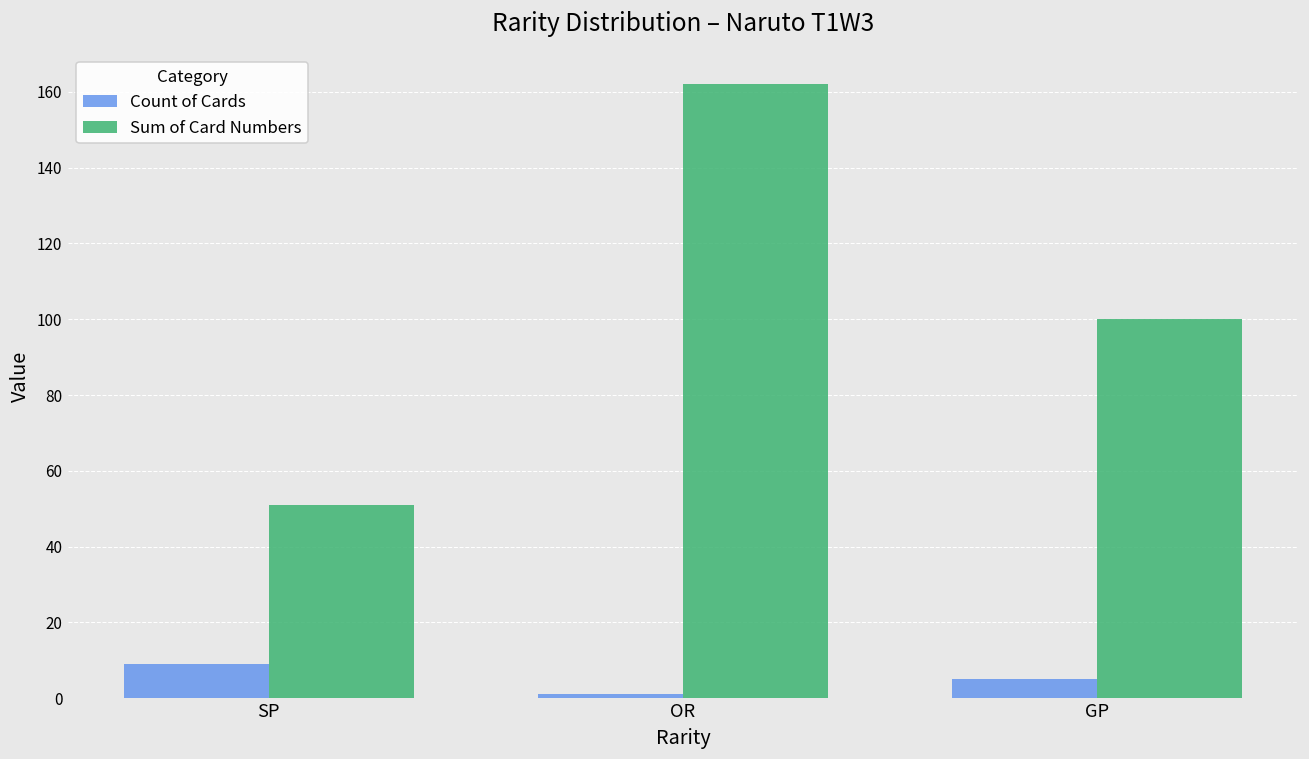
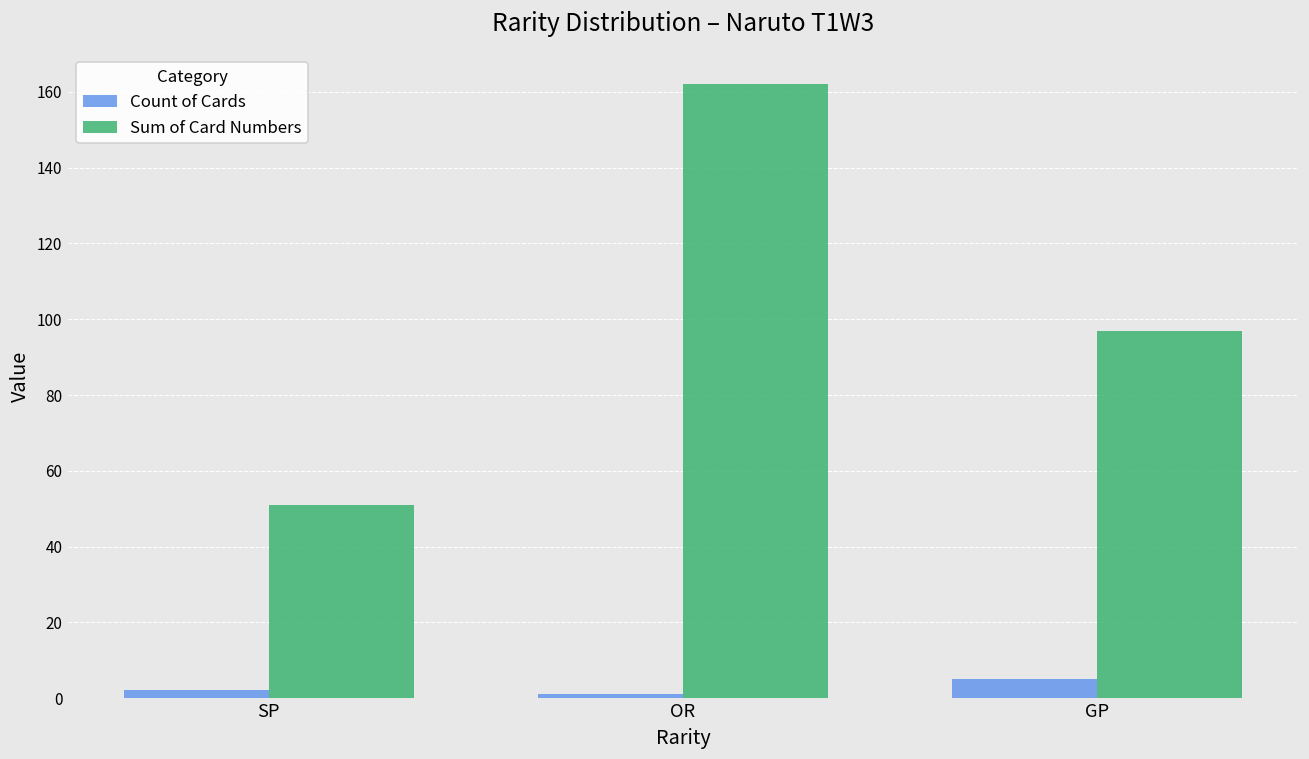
Count of Cards, SP: 9 -> 2
Sum of Card Numbers, GP: 100 -> 97
